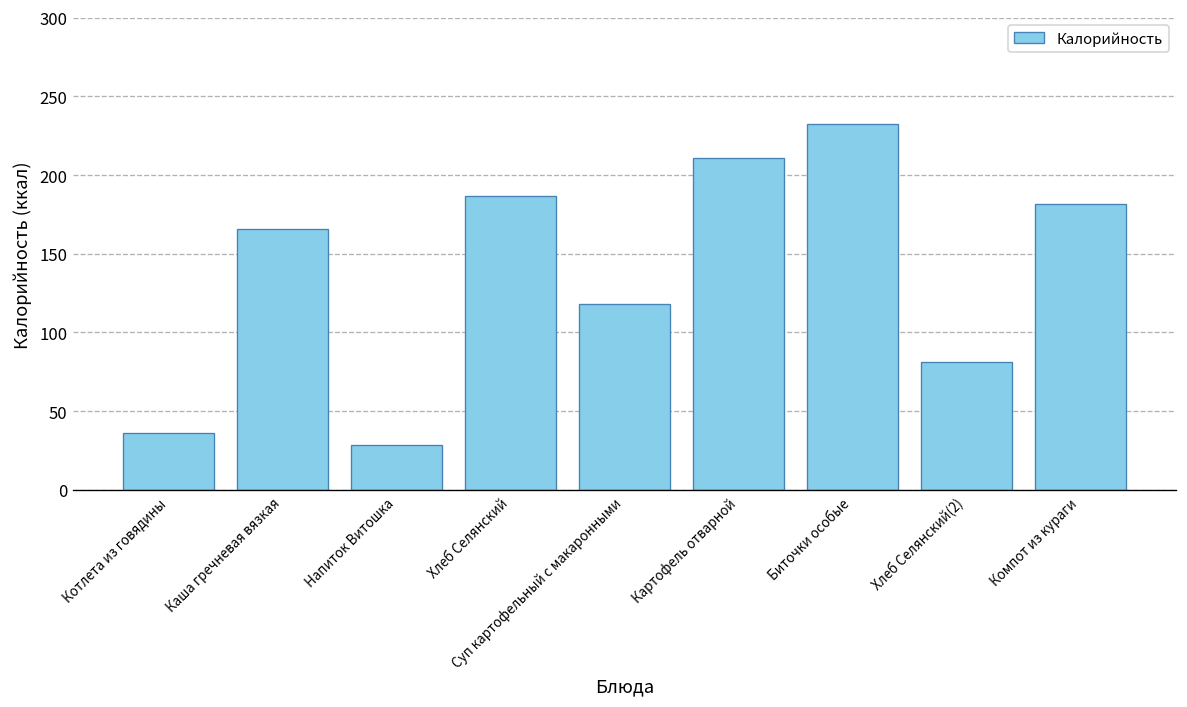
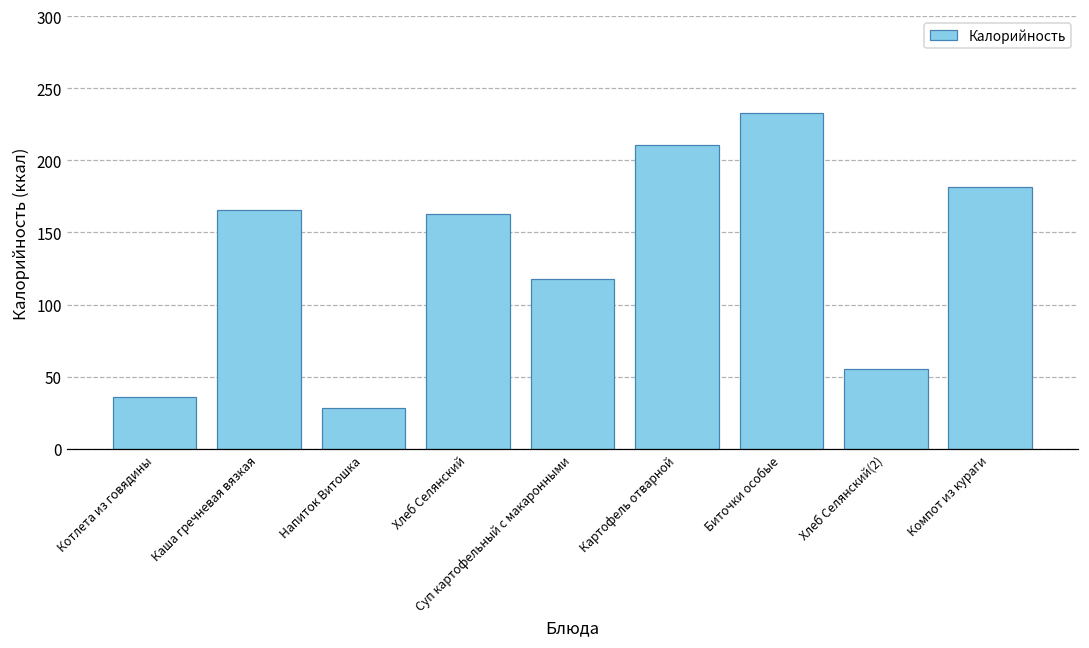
Хлеб Селянский: 187 -> 163
Хлеб Селянский(2): 82 -> 55
